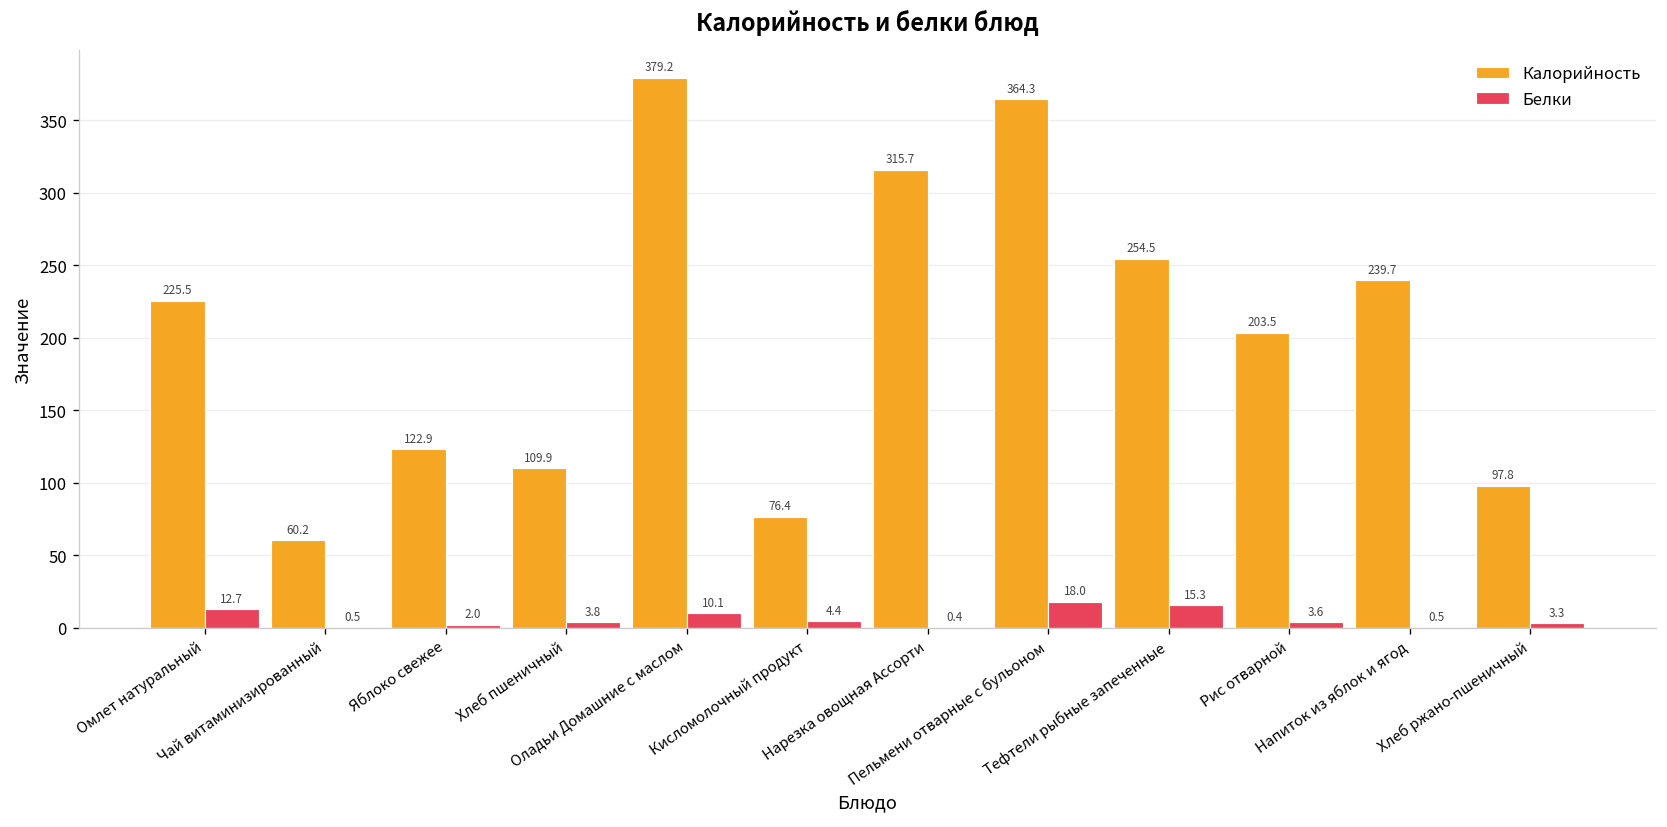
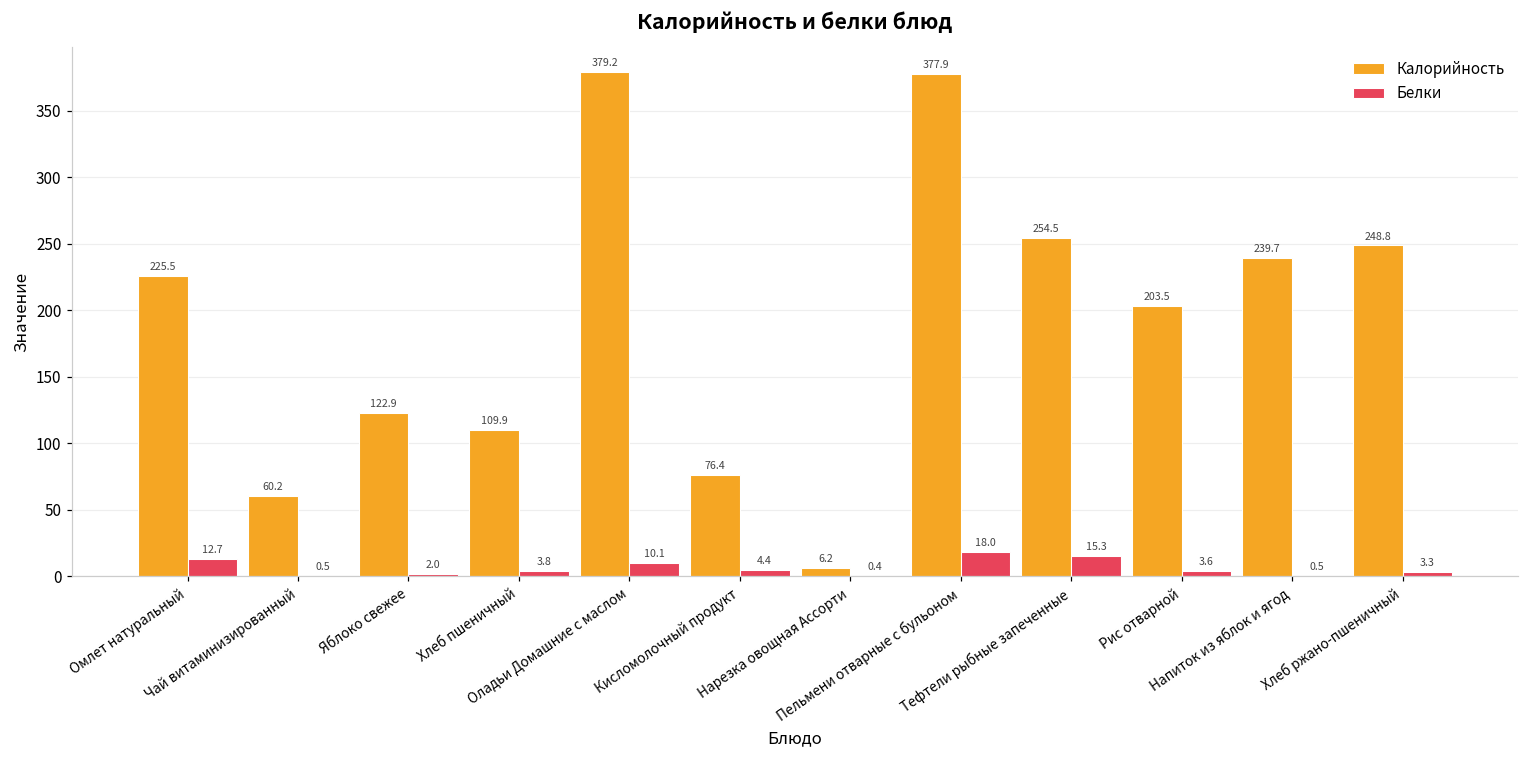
Калорийность, Нарезка овощная Ассорти: 315.7 -> 6.2
Калорийность, Пельмени отварные с бульоном: 364.3 -> 377.9
Калорийность, Хлеб ржано-пшеничный: 97.8 -> 248.8
